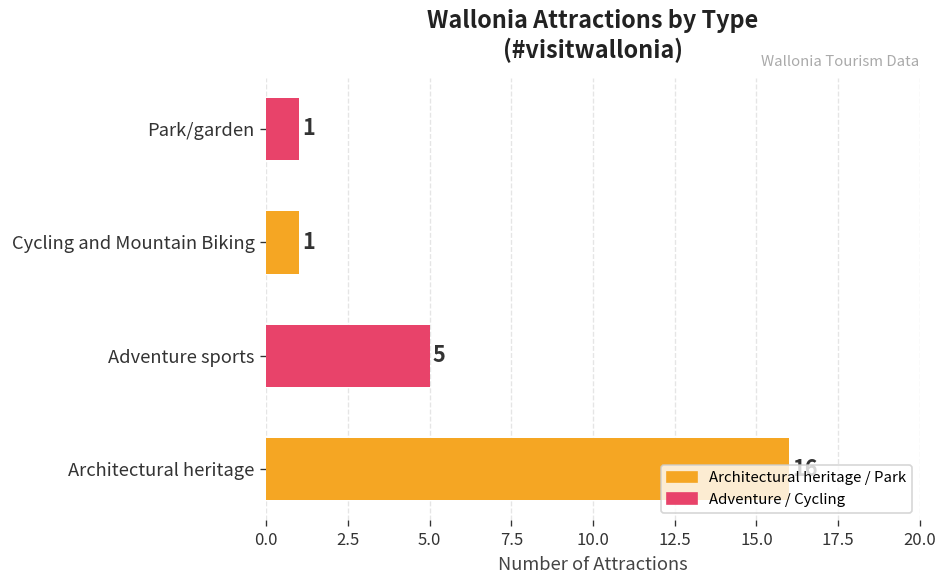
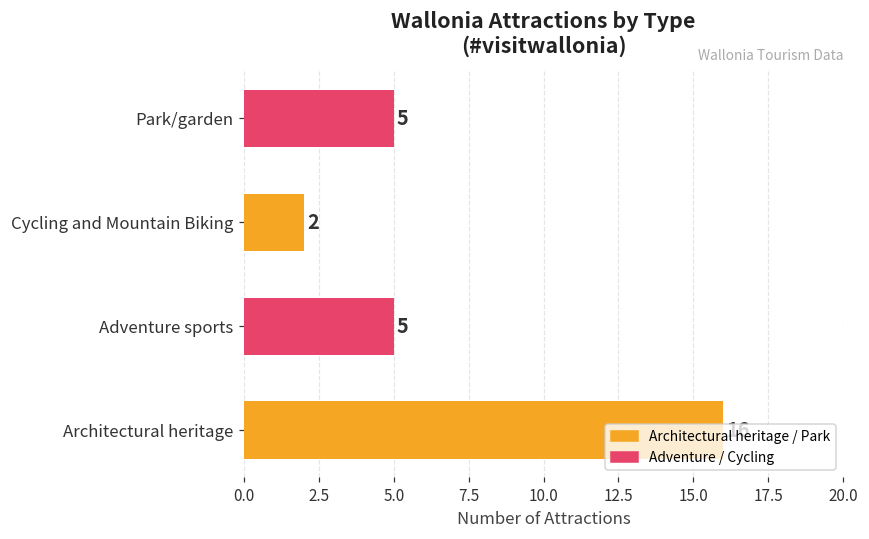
Park/garden: 1 -> 5
Cycling and Mountain Biking: 1 -> 2
